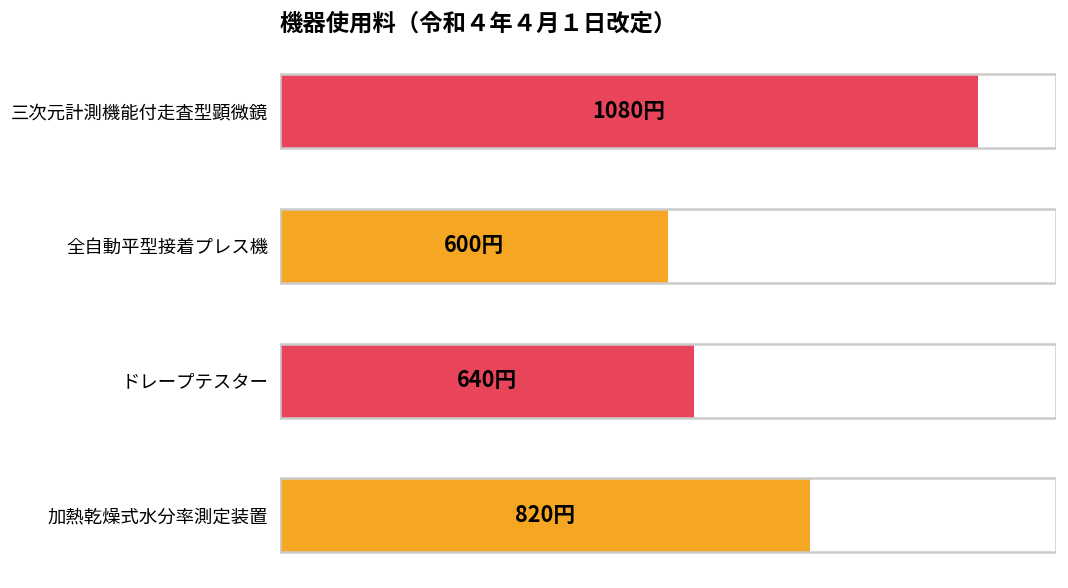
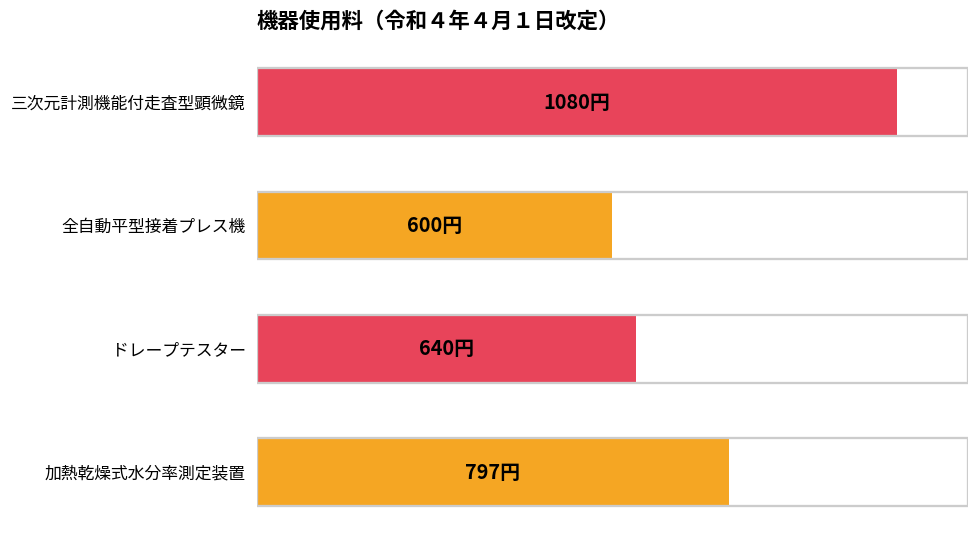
加熱乾燥式水分率測定装置: 820円 -> 797円
